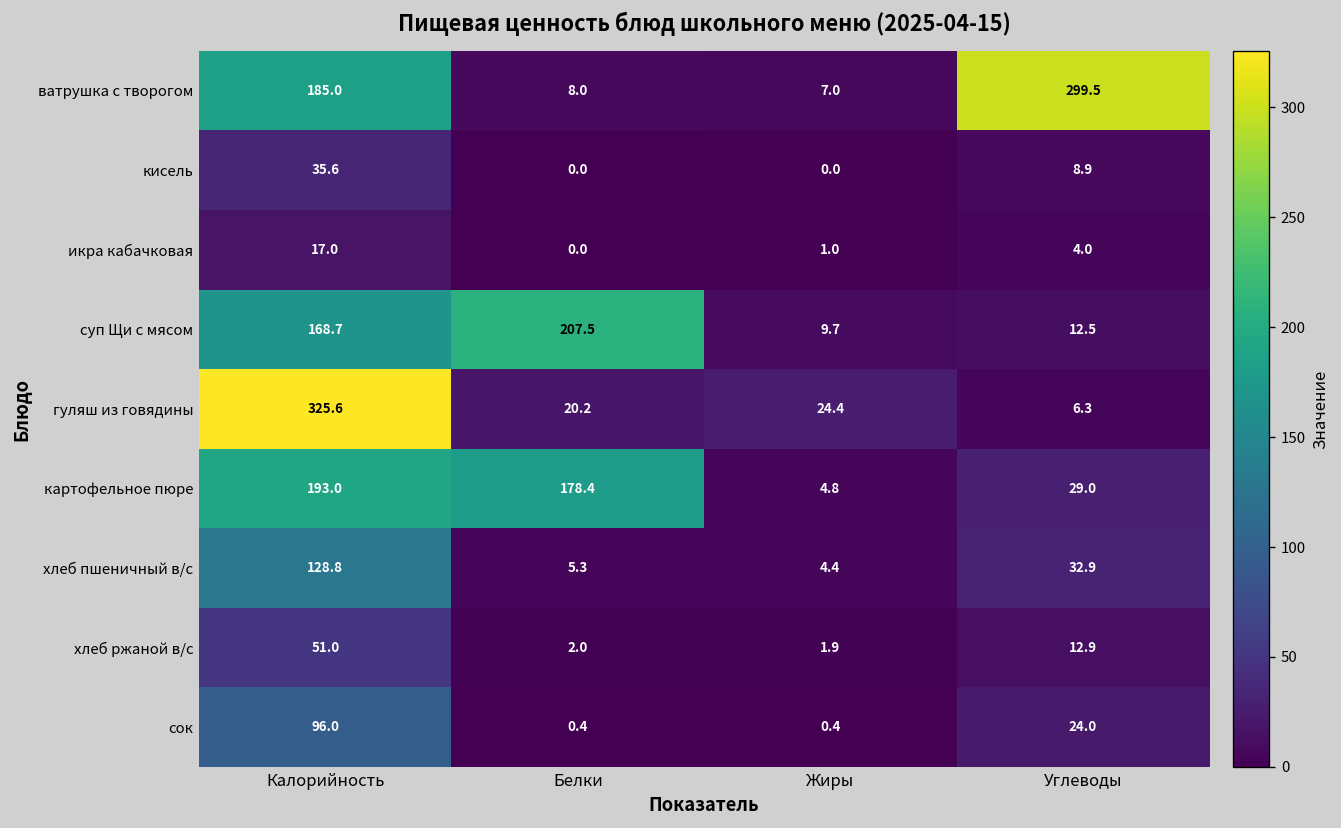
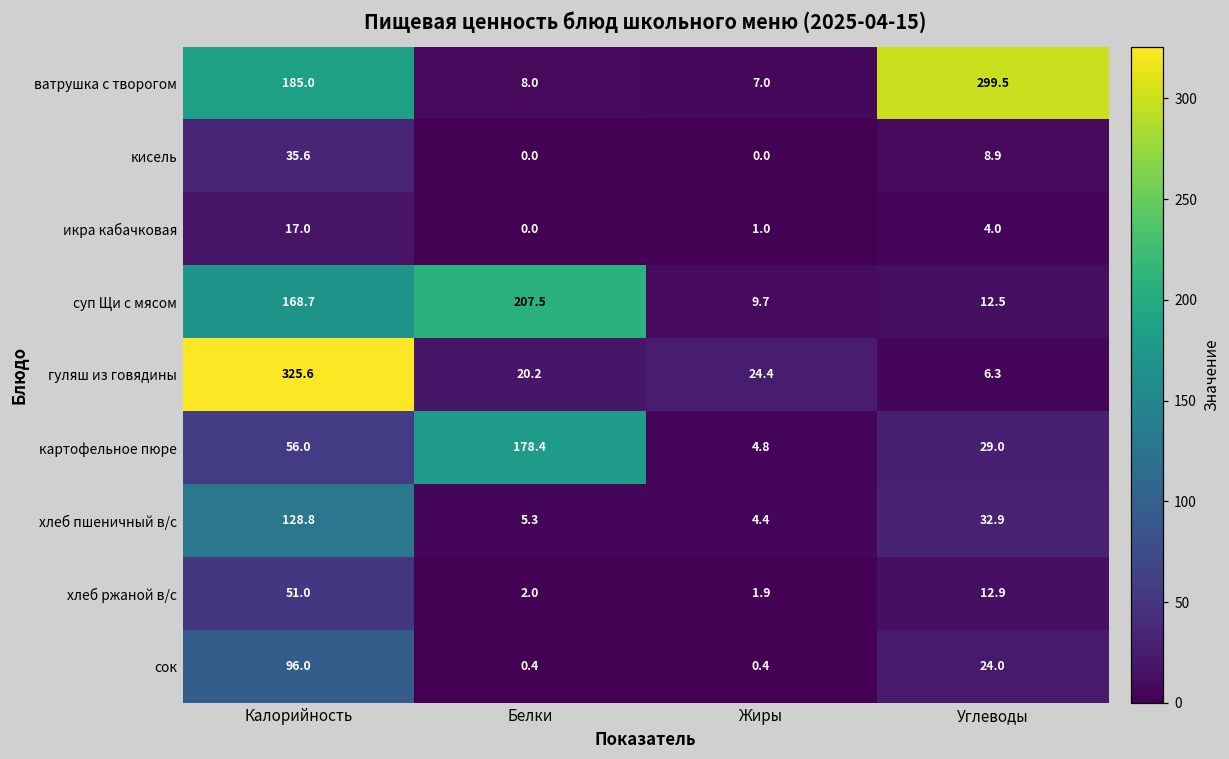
картофельное пюре, Калорийность: 193.0 -> 56.0
